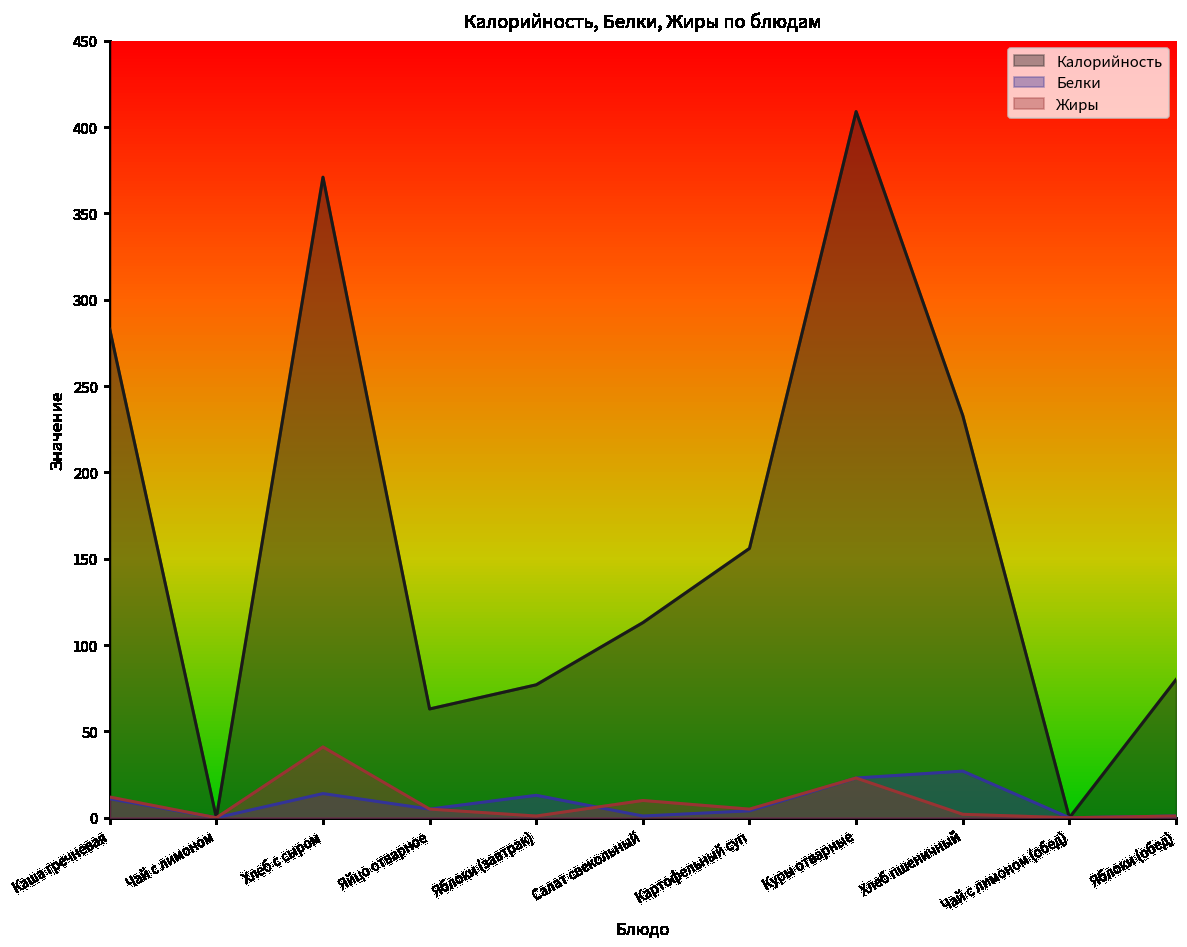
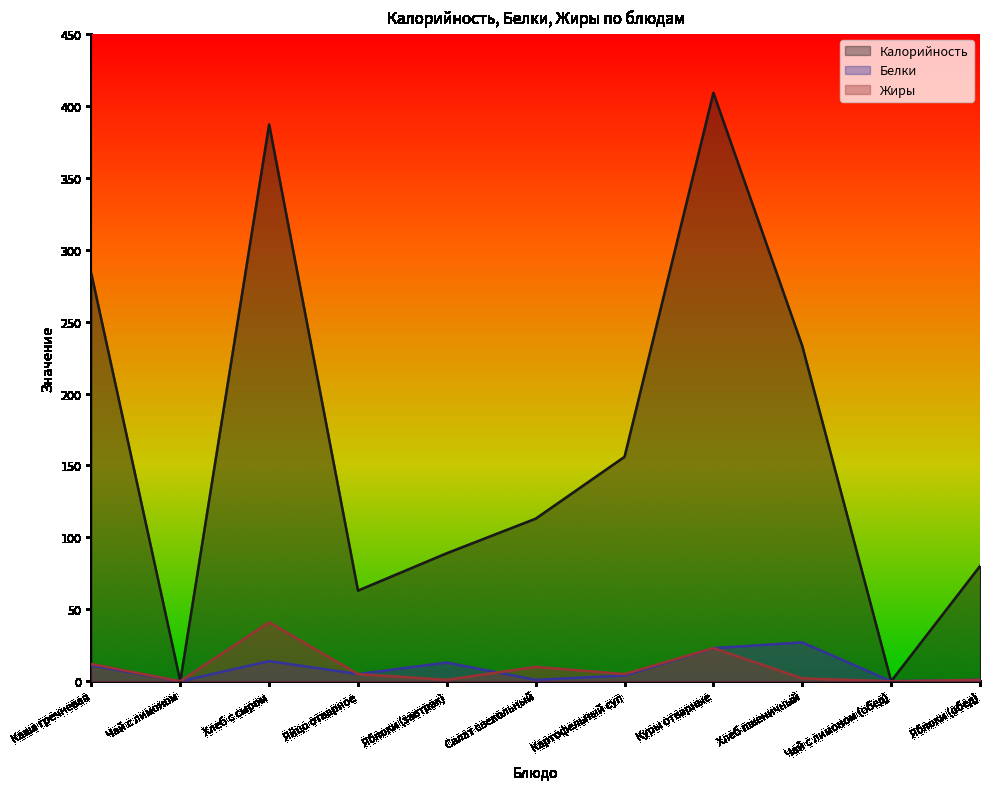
Калорийность, Хлеб с сыром: 371 -> 387
Калорийность, Яблоки (завтрак): 77 -> 89
